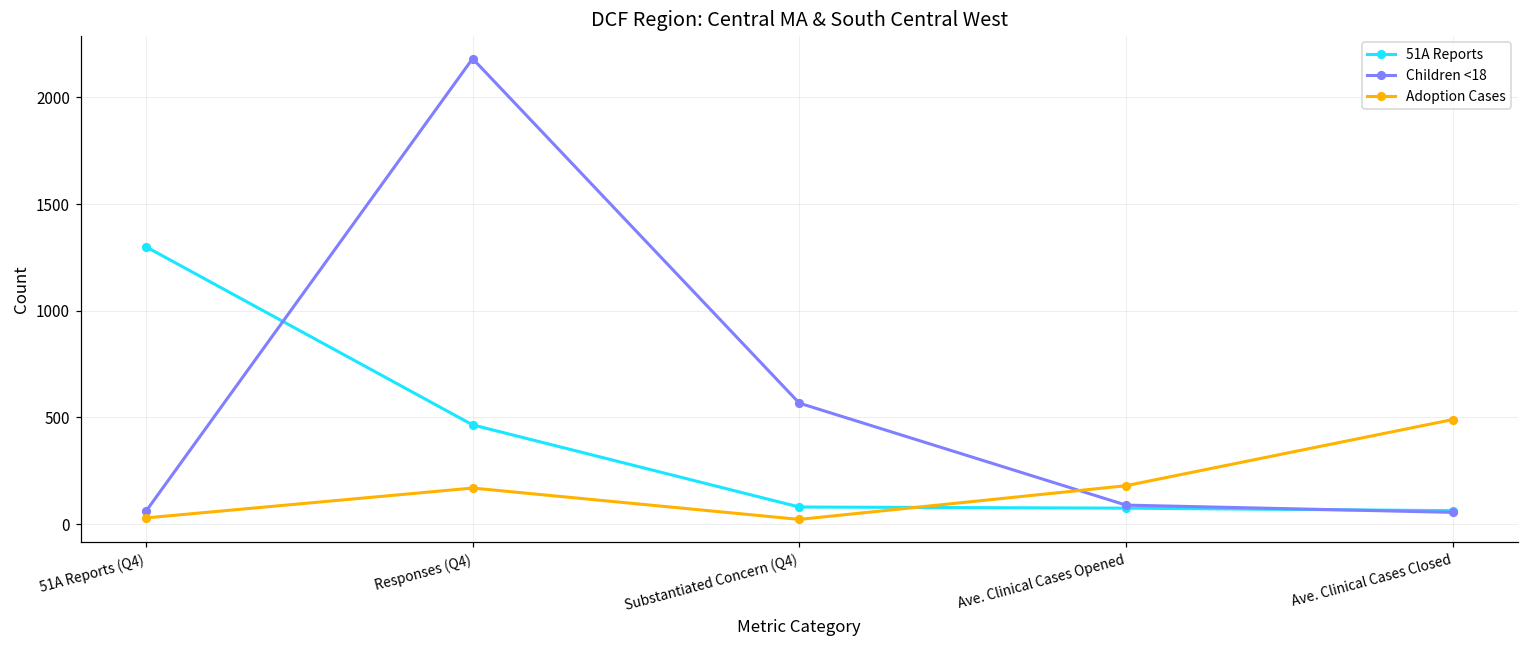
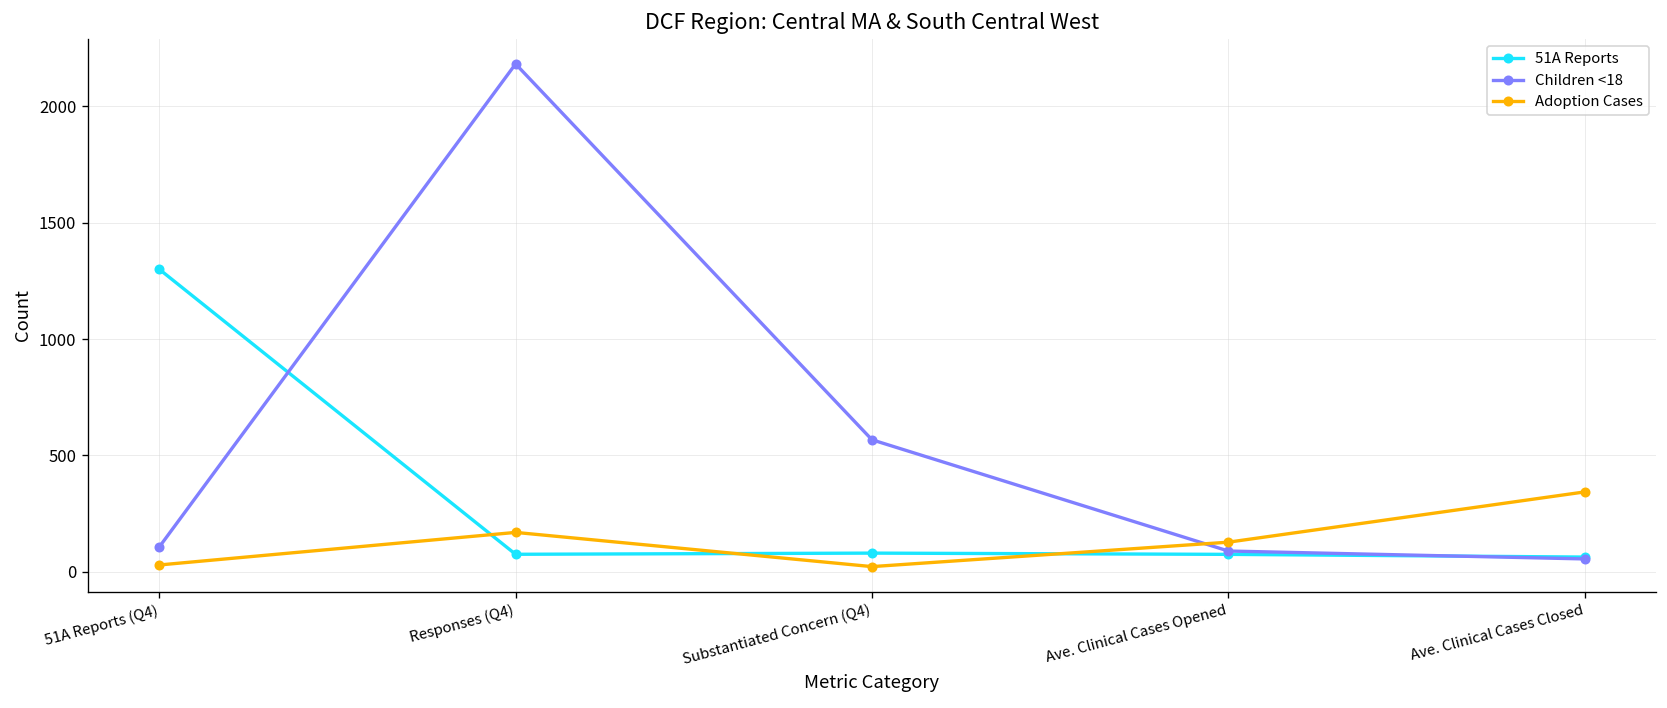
Children <18, 51A Reports (Q4): 60 -> 110
51A Reports, Responses (Q4): 470 -> 80
Adoption Cases, Ave. Clinical Cases Opened: 180 -> 130
Adoption Cases, Ave. Clinical Cases Closed: 490 -> 340
